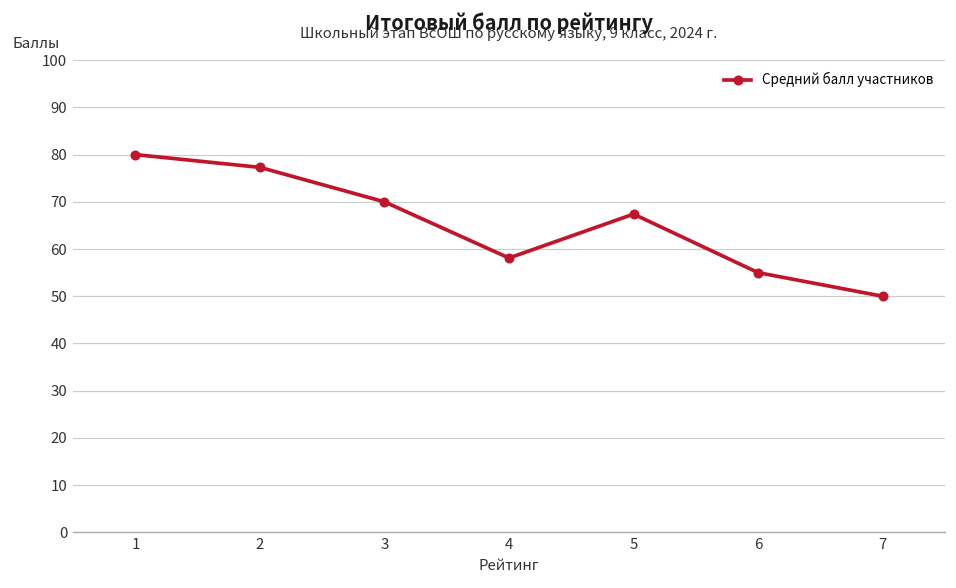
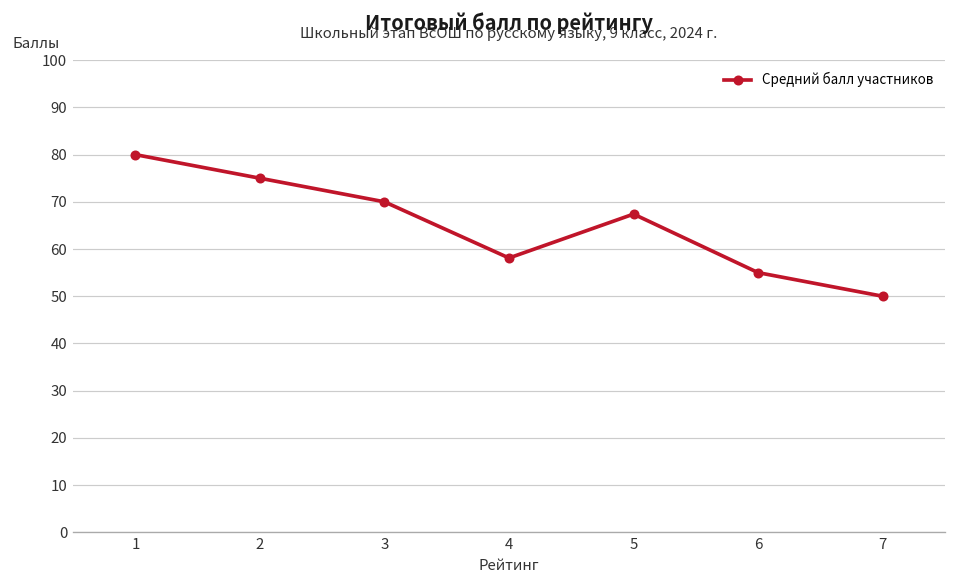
2: 77 -> 75
